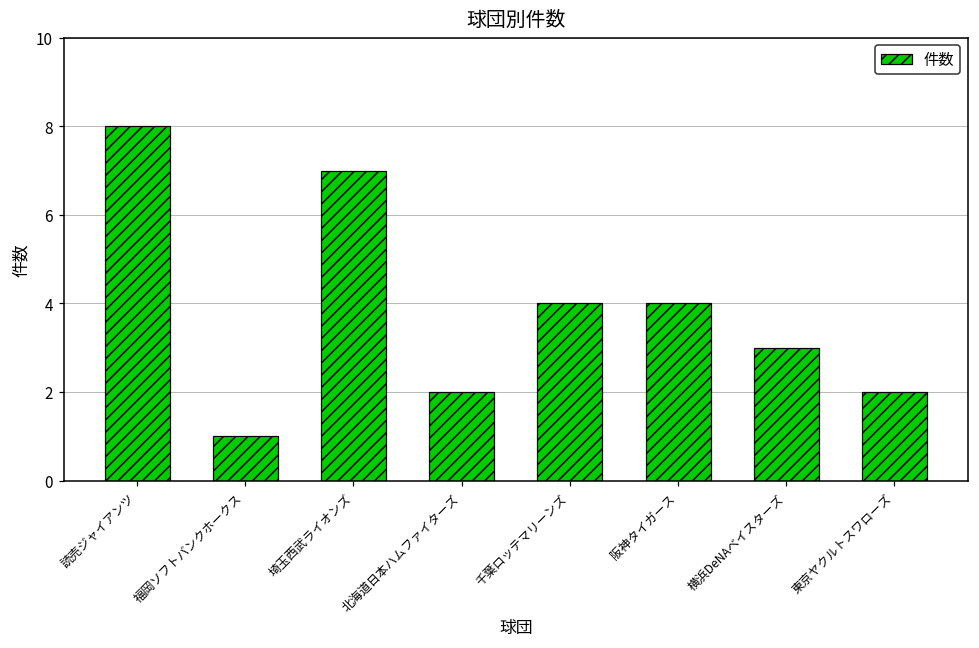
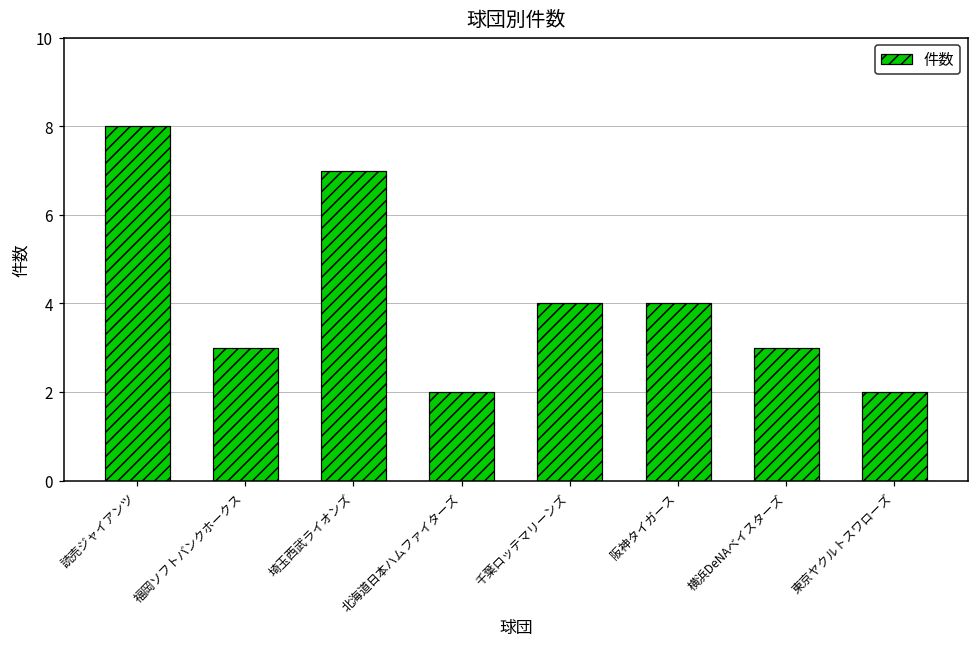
福岡ソフトバンクホークス: 1 -> 3
